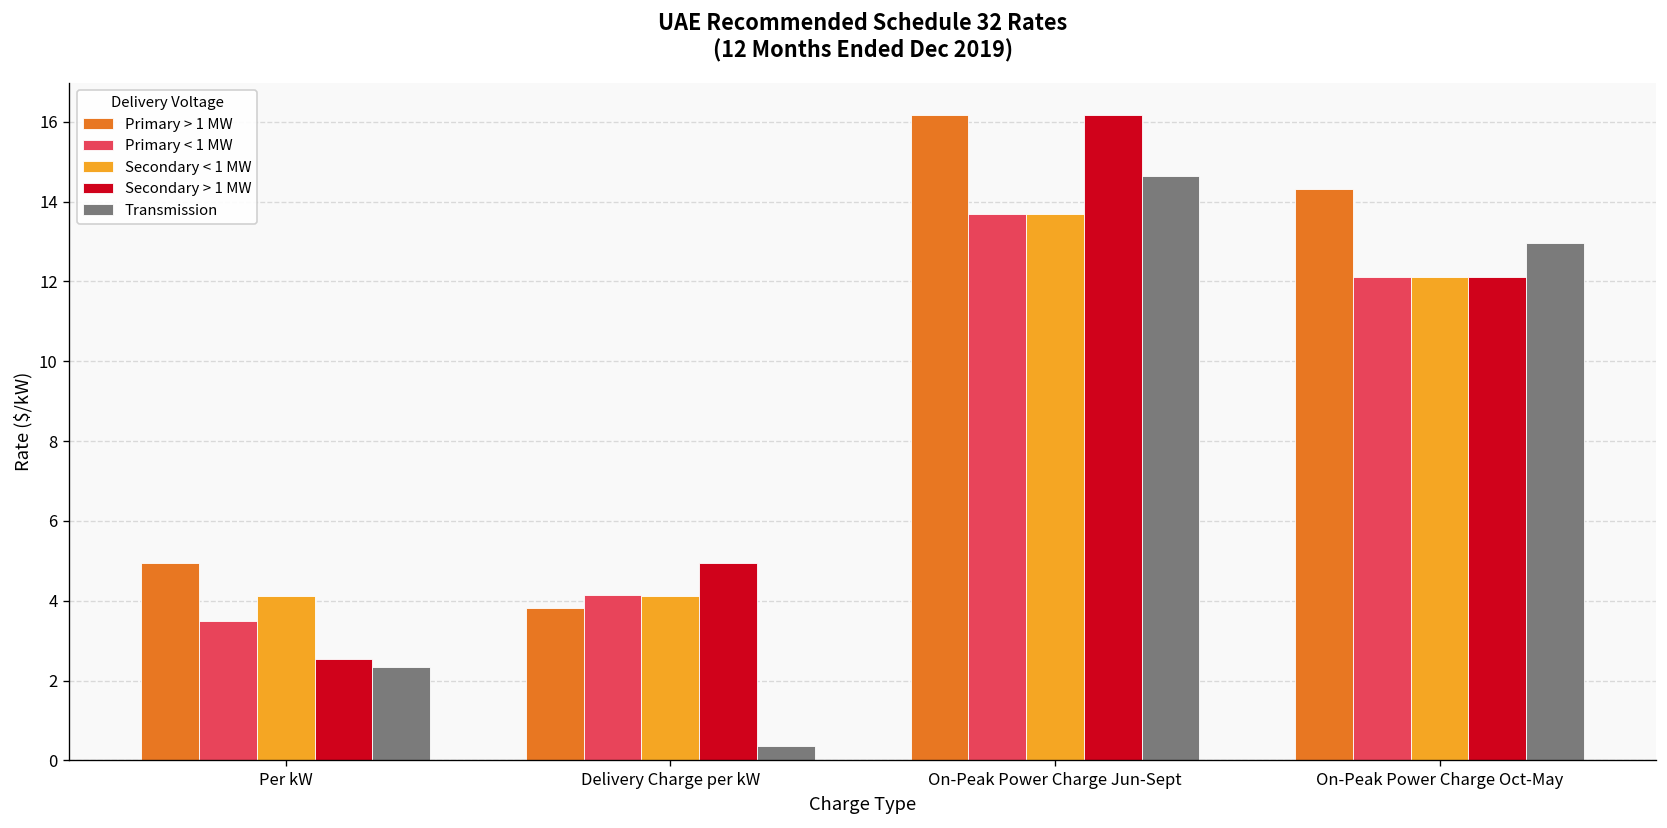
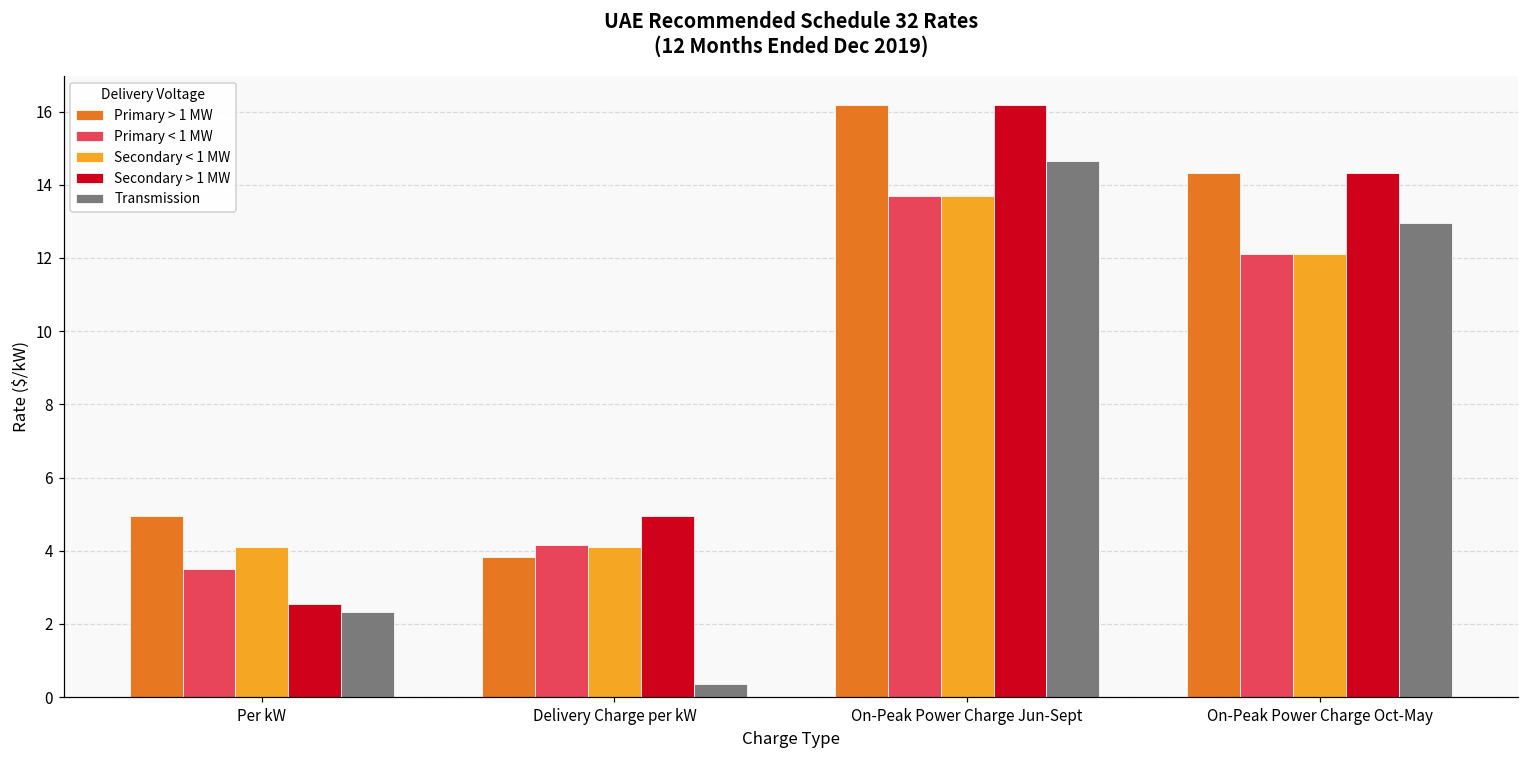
Secondary > 1 MW, On-Peak Power Charge Oct-May: 12.1 -> 14.3
